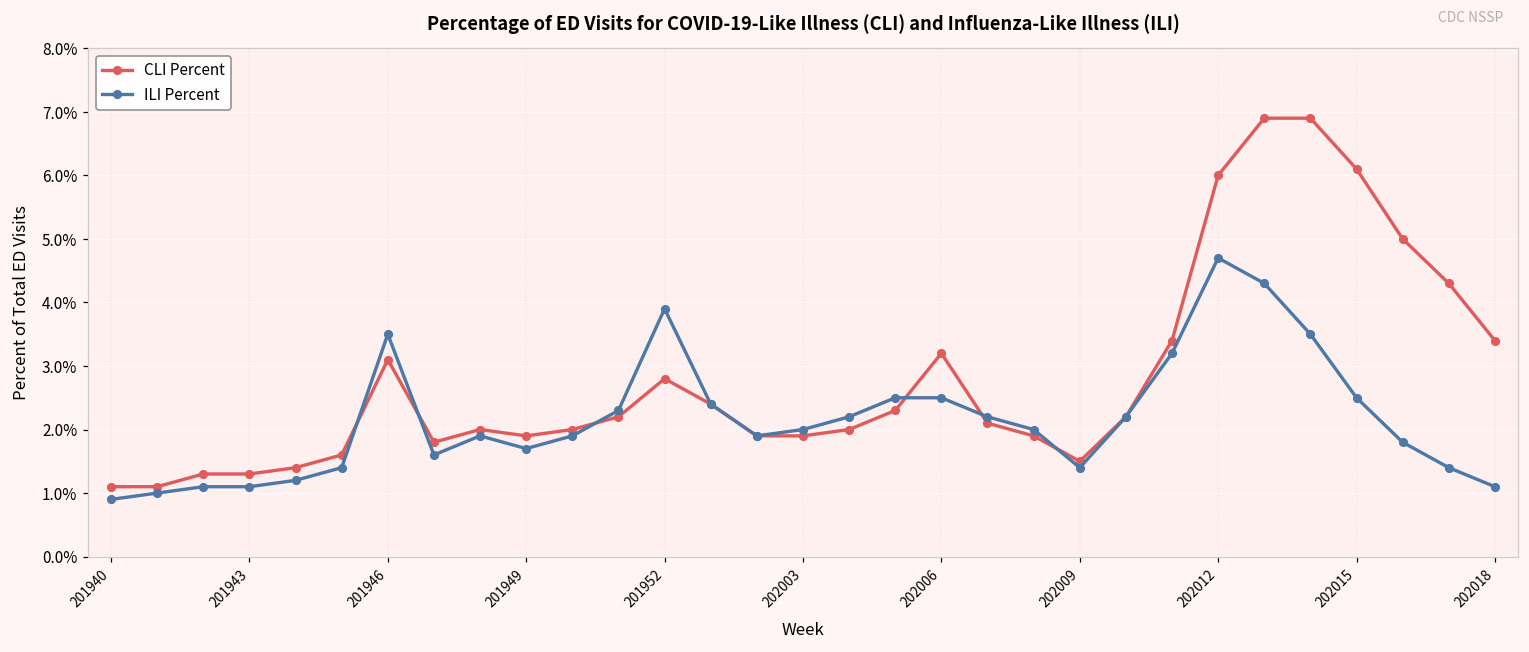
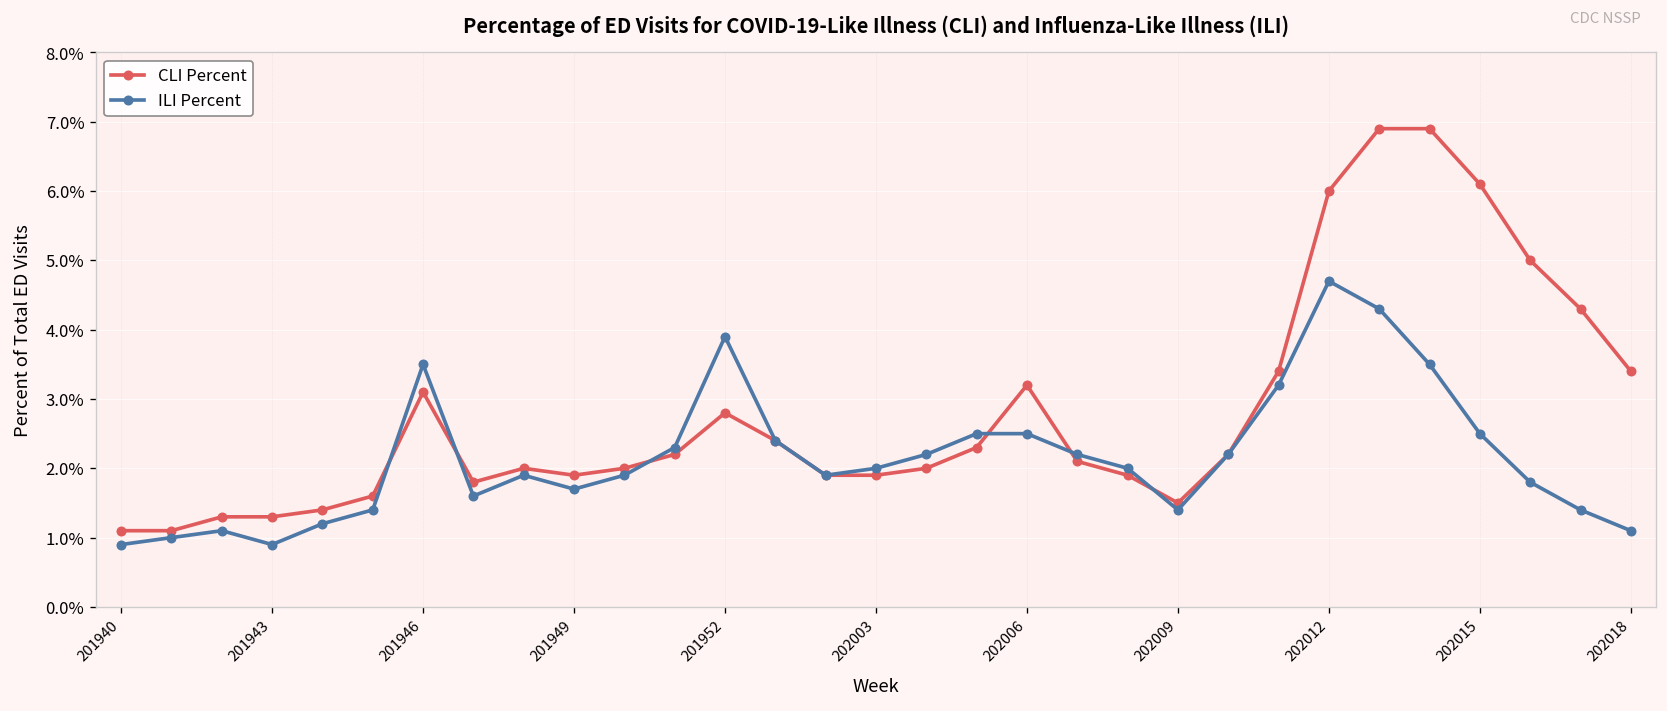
ILI Percent, 201943: 1.1% -> 0.9%
